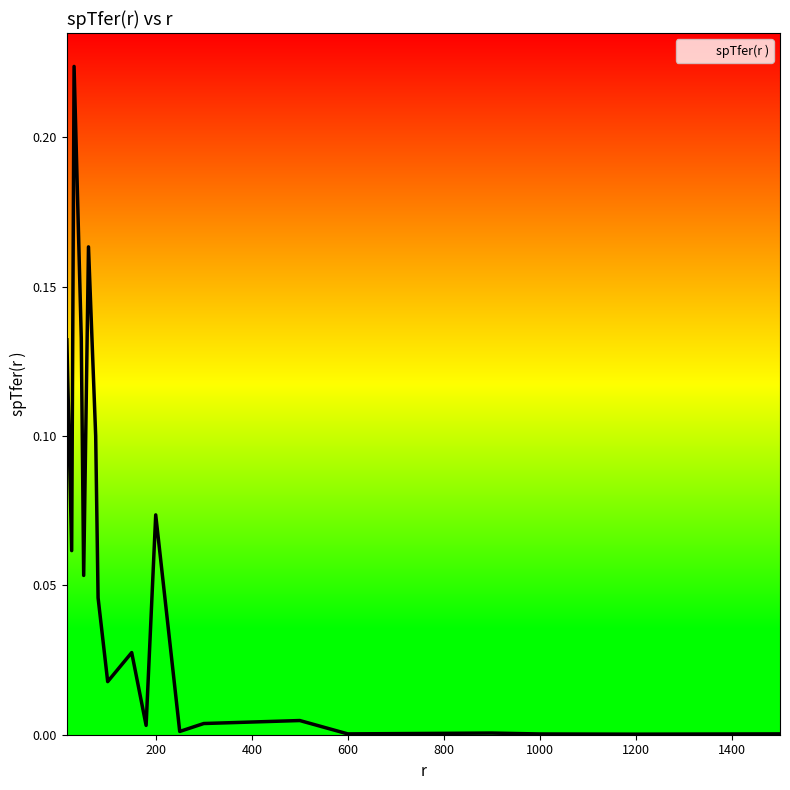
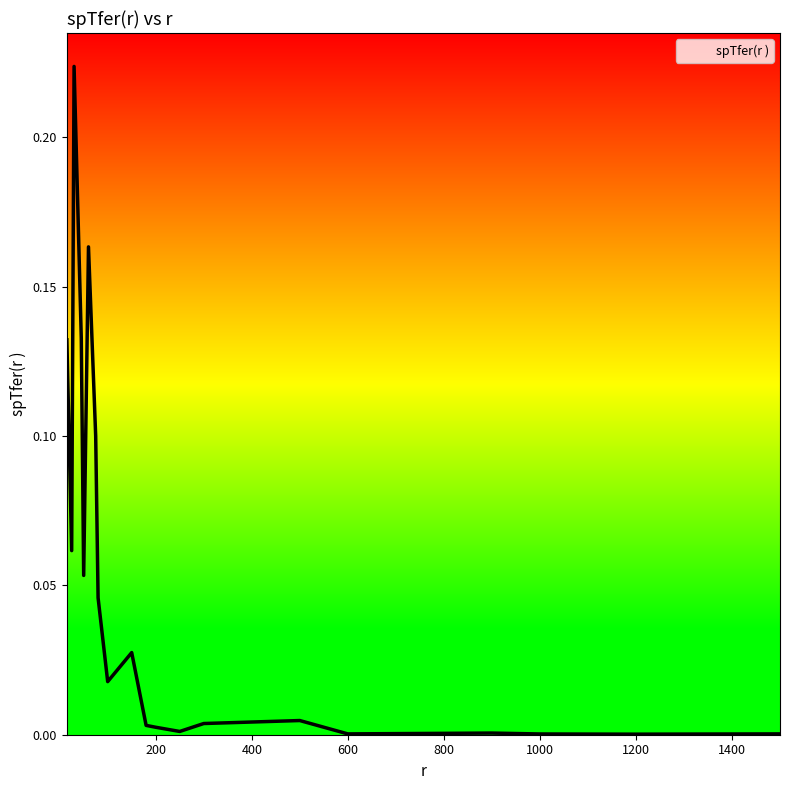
200: 0.074 -> 0.003
